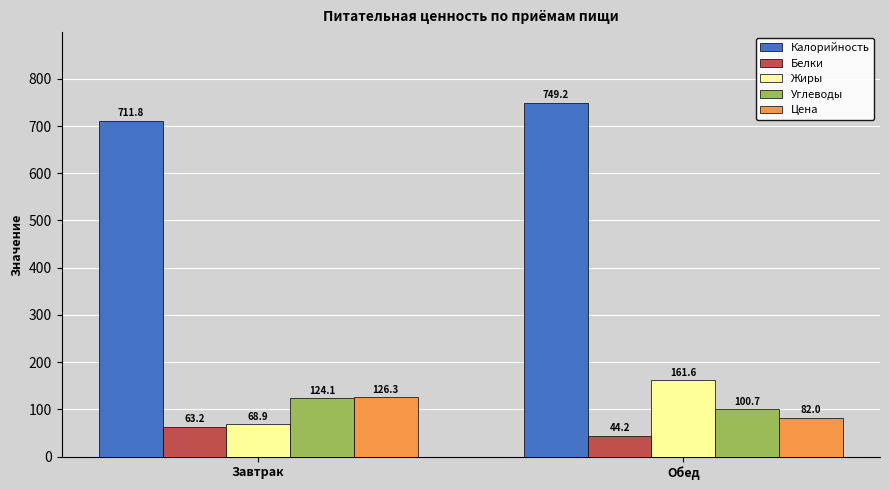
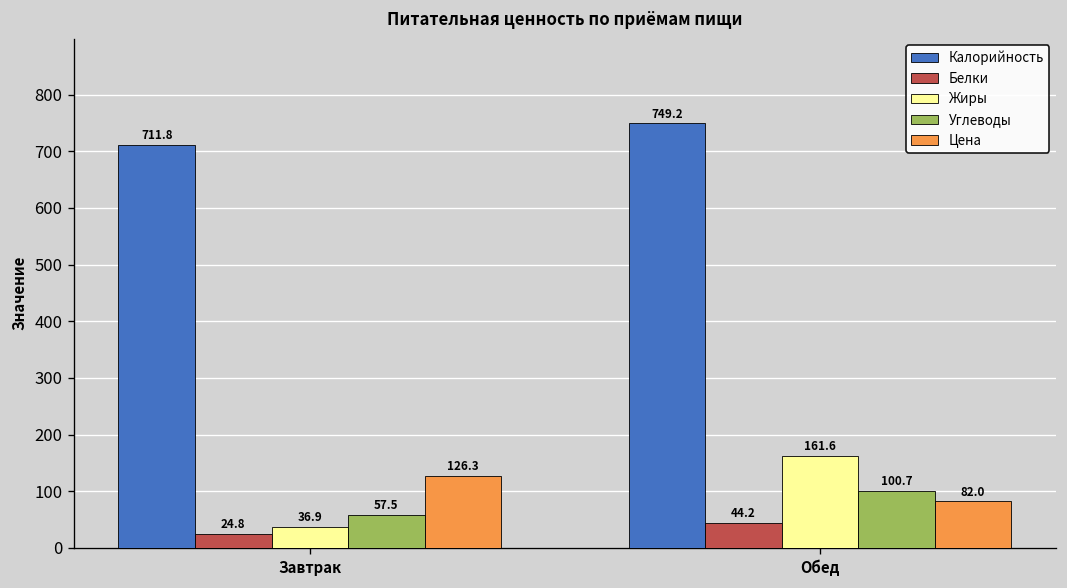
Белки, Завтрак: 63.2 -> 24.8
Жиры, Завтрак: 68.9 -> 36.9
Углеводы, Завтрак: 124.1 -> 57.5
